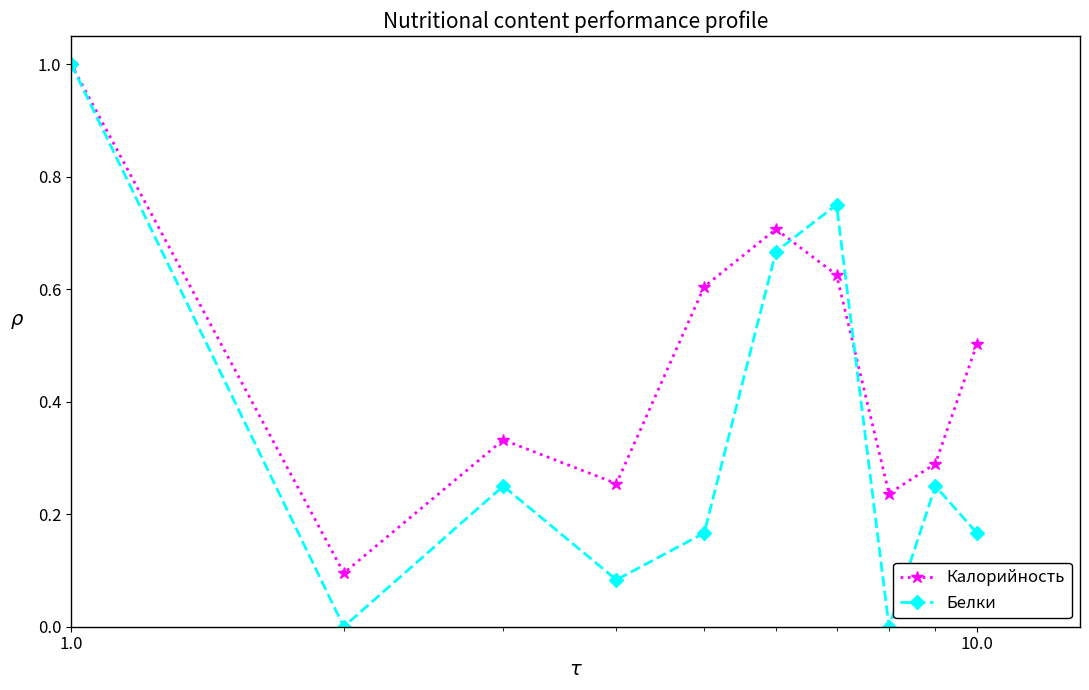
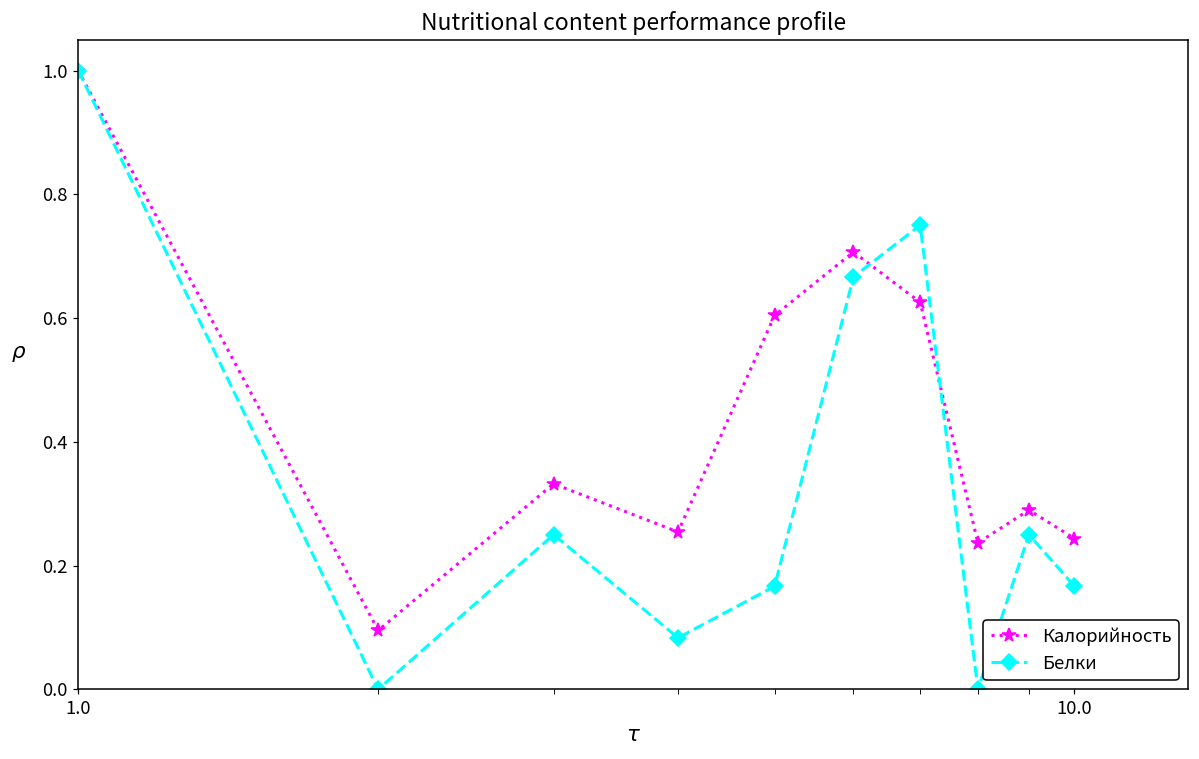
Калорийность, 10.0: 0.50 -> 0.24
